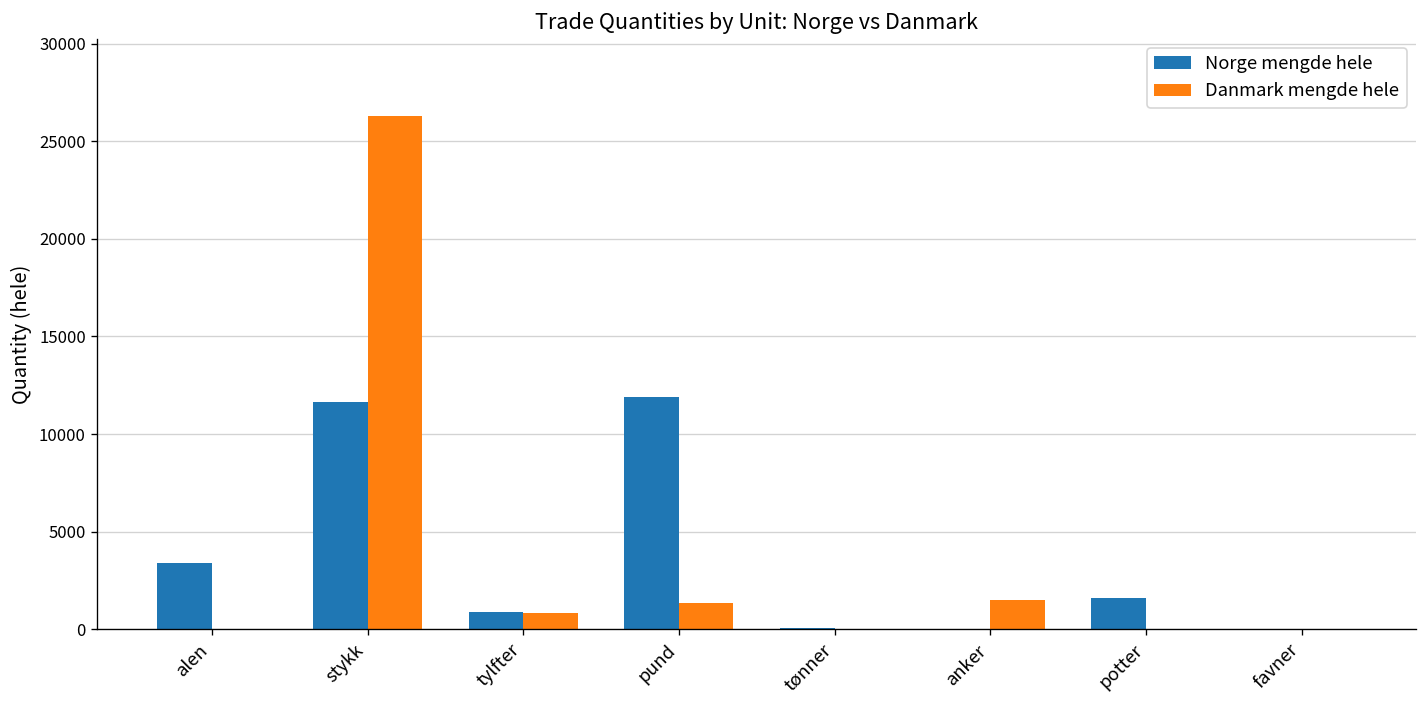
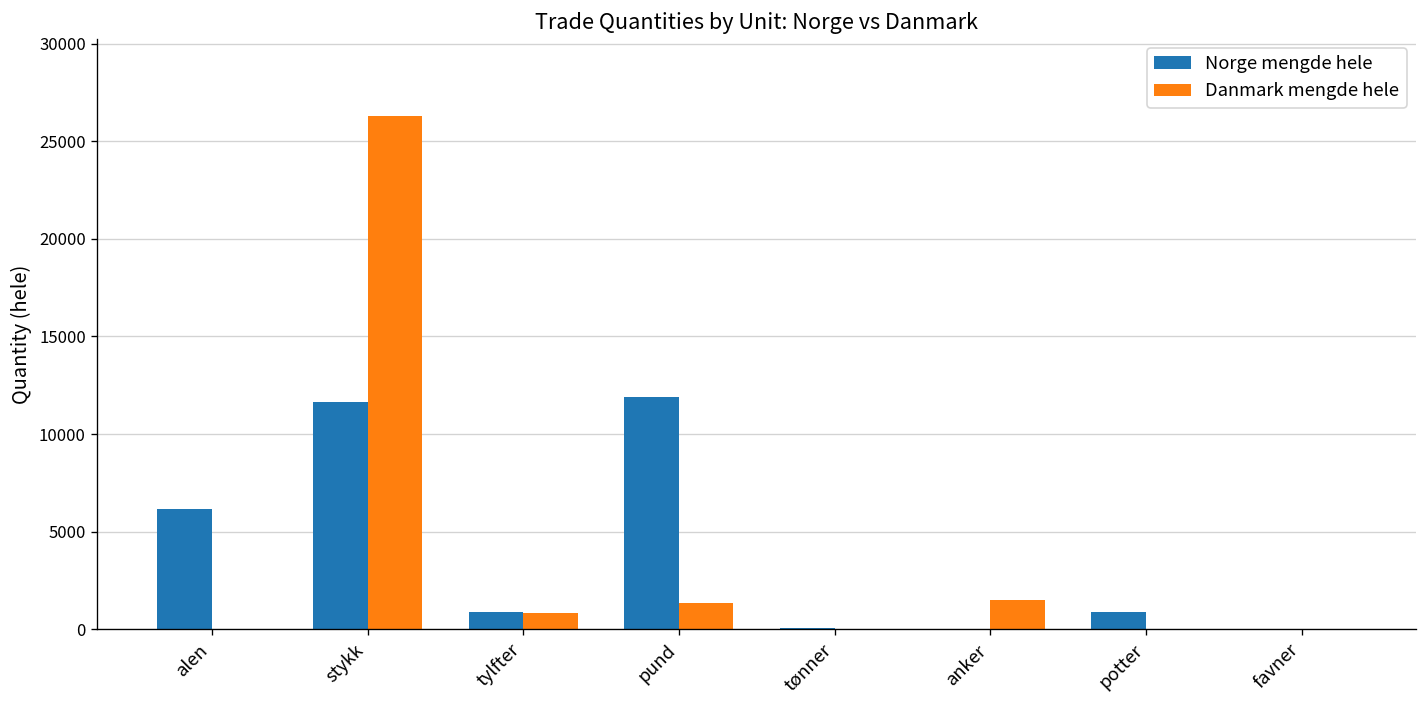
Norge mengde hele, alen: 3400 -> 6200
Norge mengde hele, potter: 1600 -> 900
